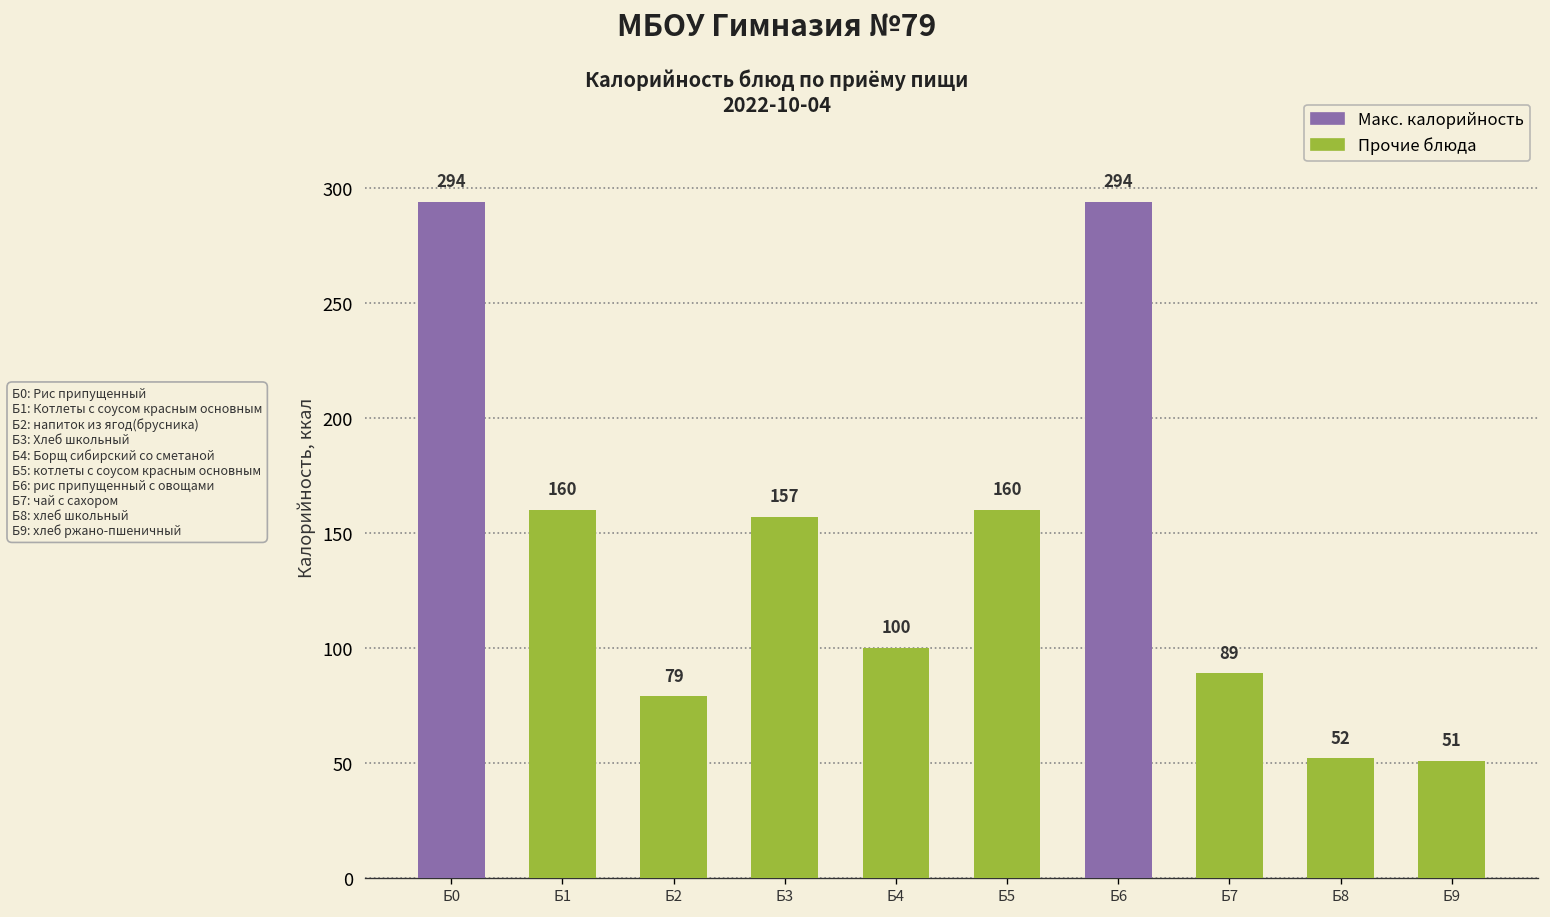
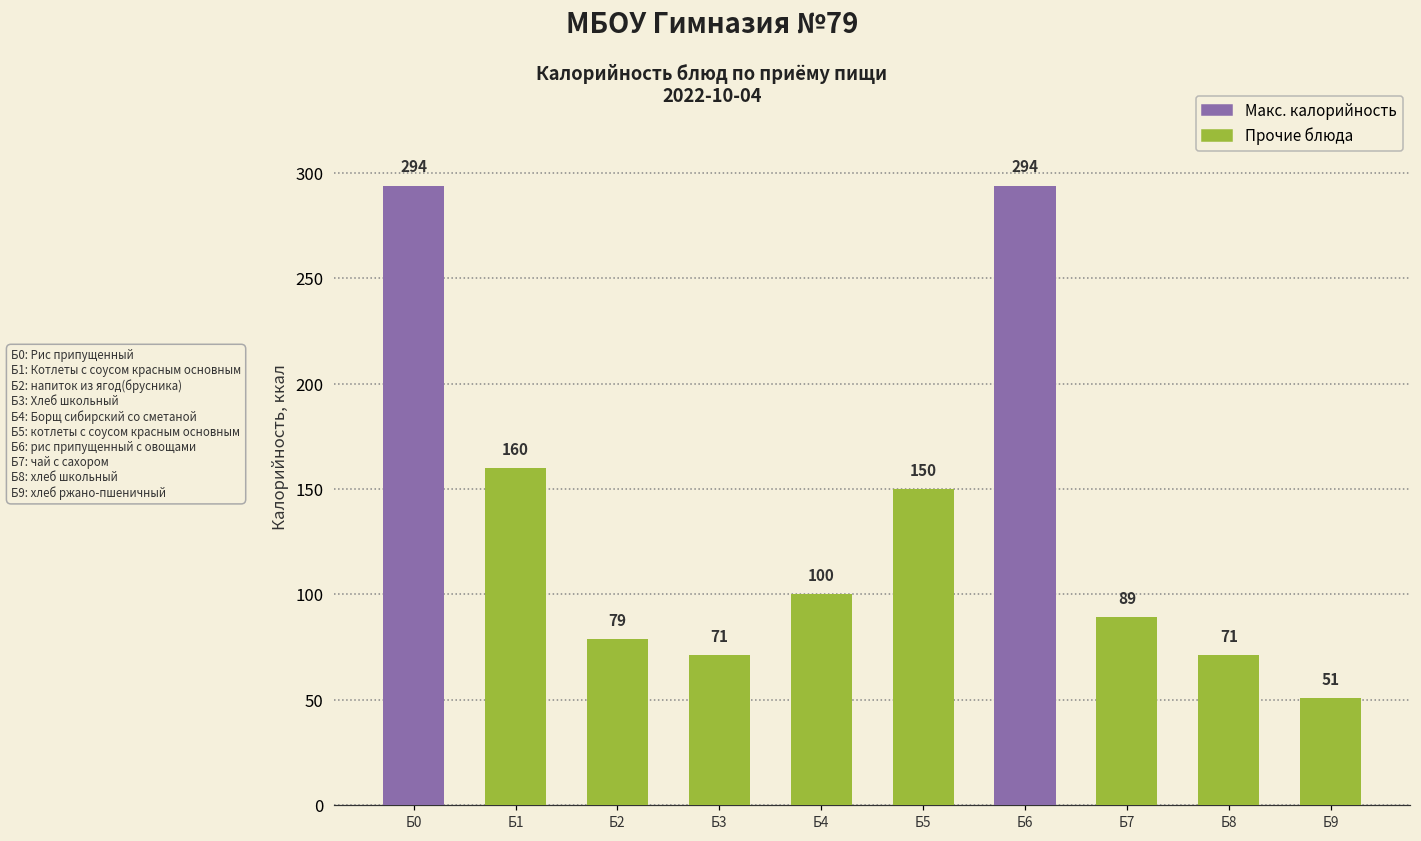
Б3: 157 -> 71
Б5: 160 -> 150
Б8: 52 -> 71
